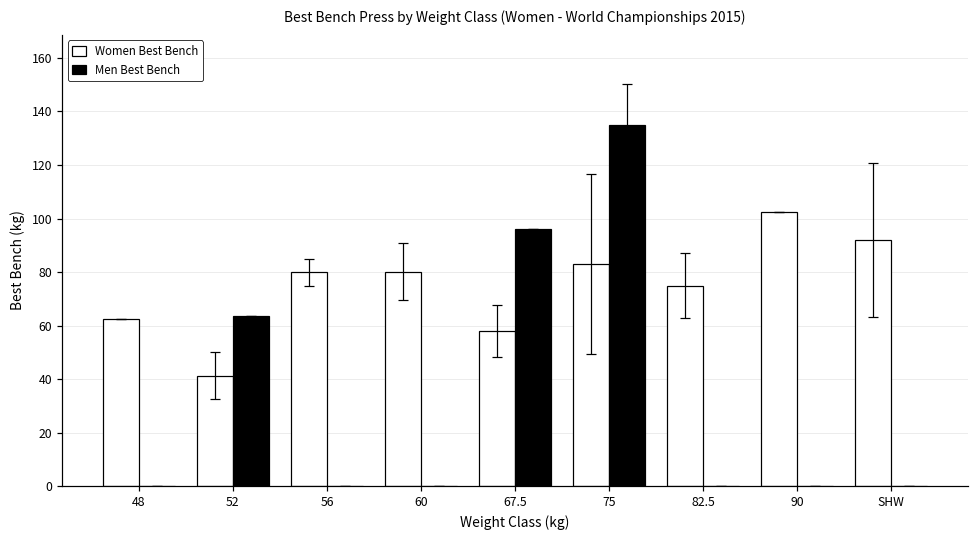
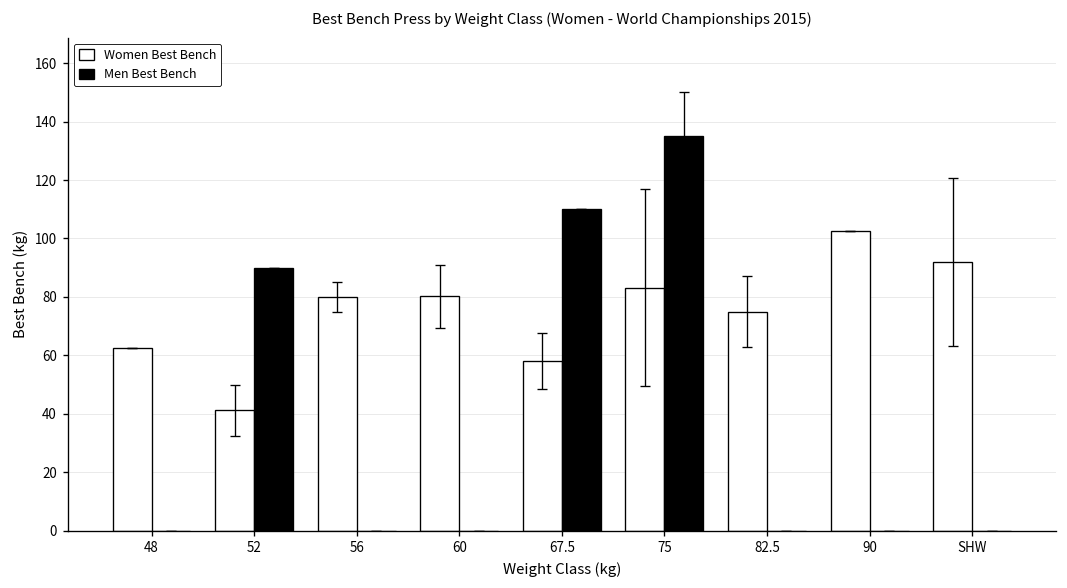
Men Best Bench, 52: 64 -> 90
Men Best Bench, 67.5: 96 -> 110
